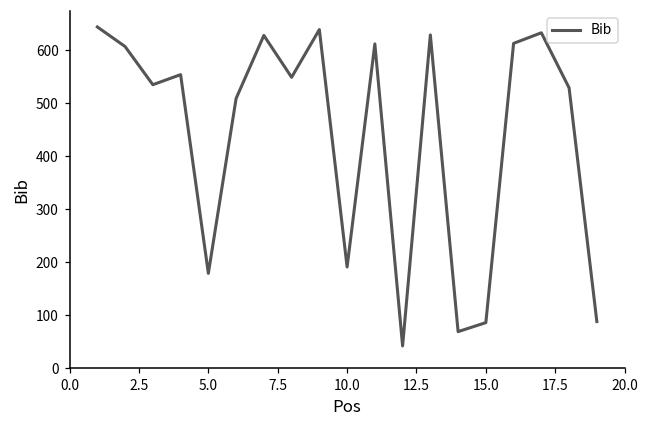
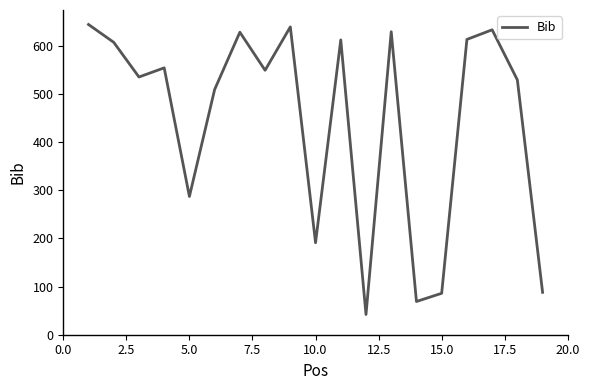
5.0: 180 -> 290
